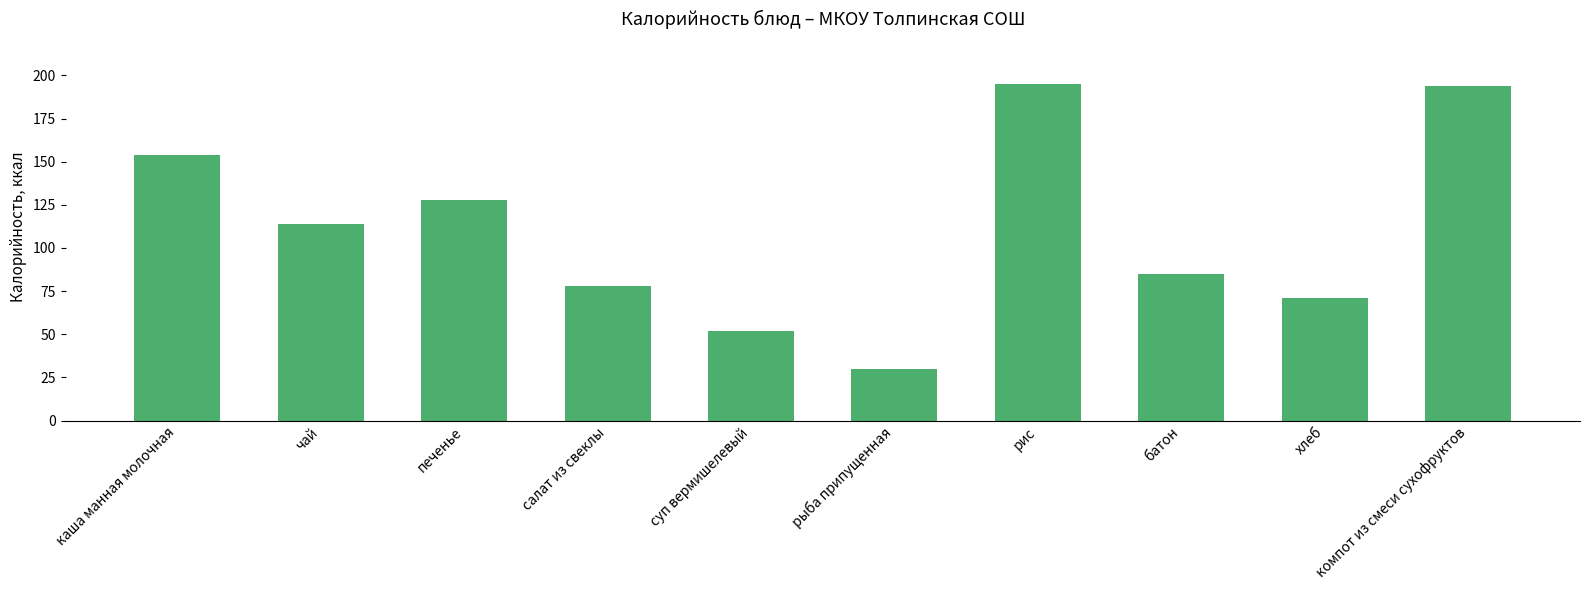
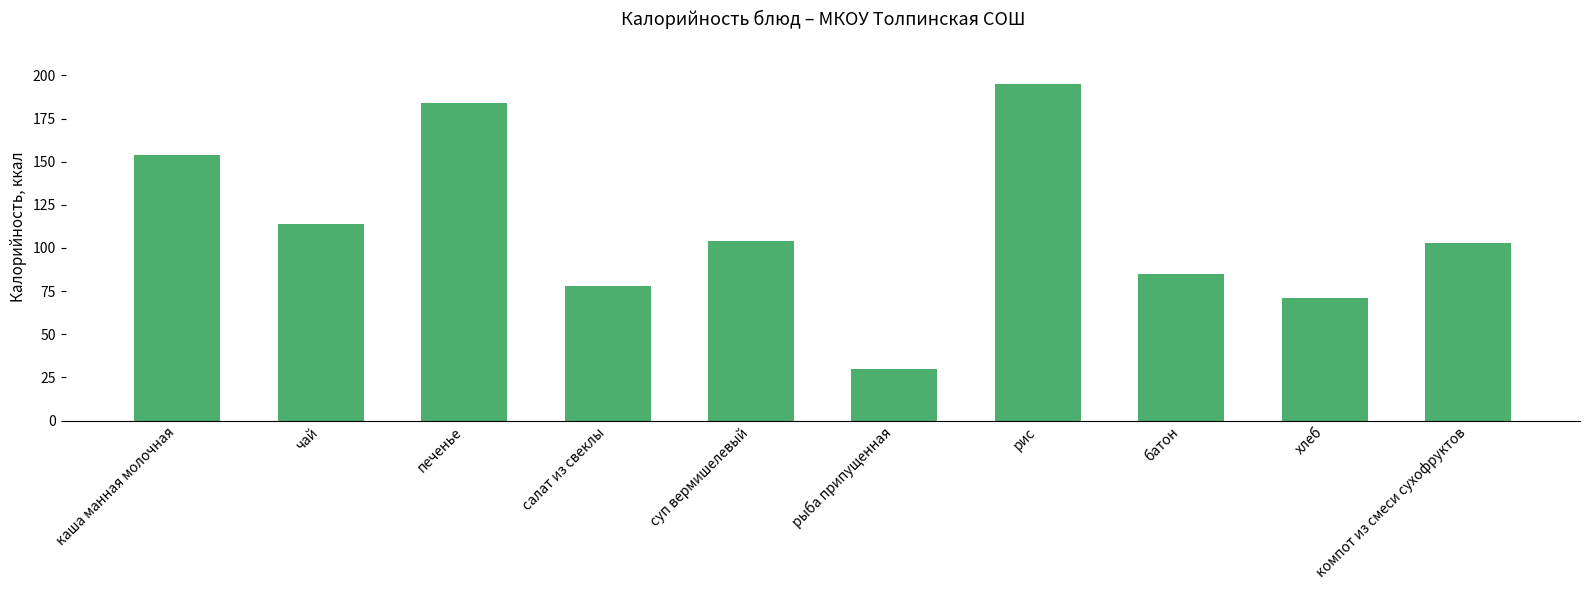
печенье: 128 -> 184
суп вермишелевый: 52 -> 104
компот из смеси сухофруктов: 194 -> 103
